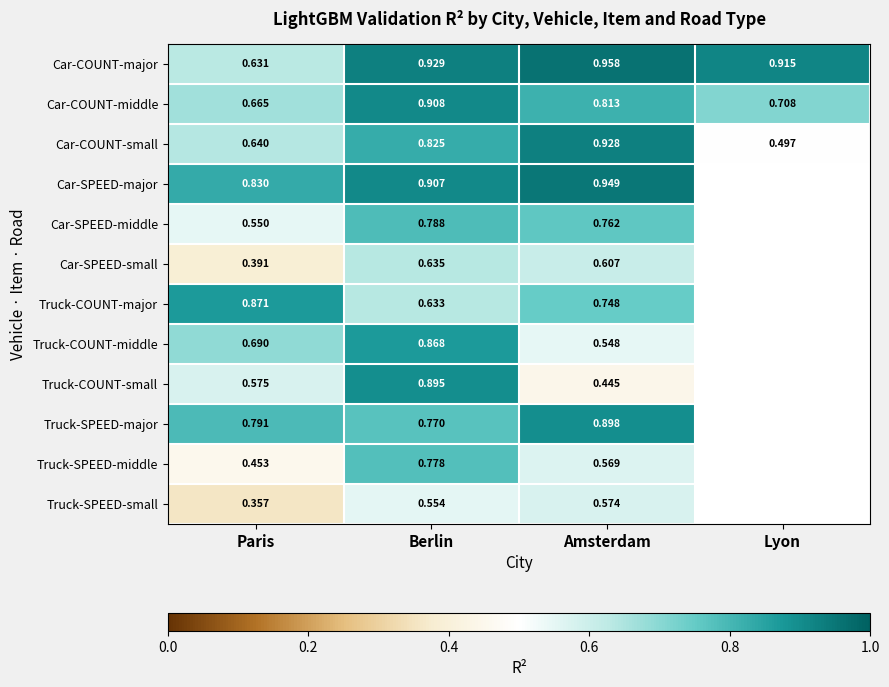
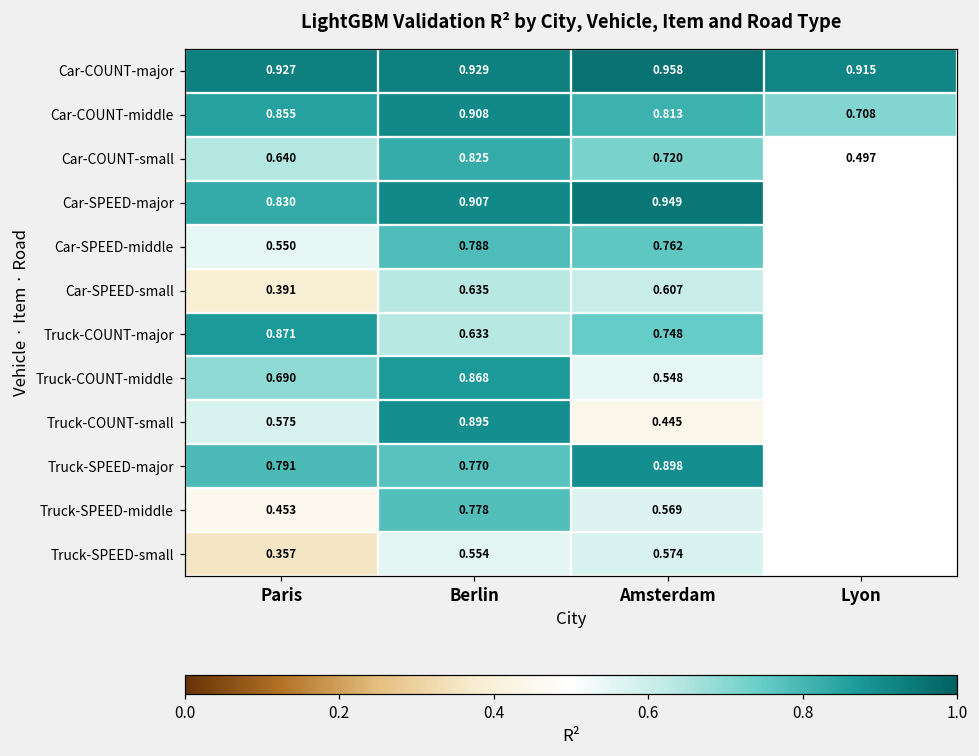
Car-COUNT-major, Paris: 0.631 -> 0.927
Car-COUNT-middle, Paris: 0.665 -> 0.855
Car-COUNT-small, Amsterdam: 0.928 -> 0.720
